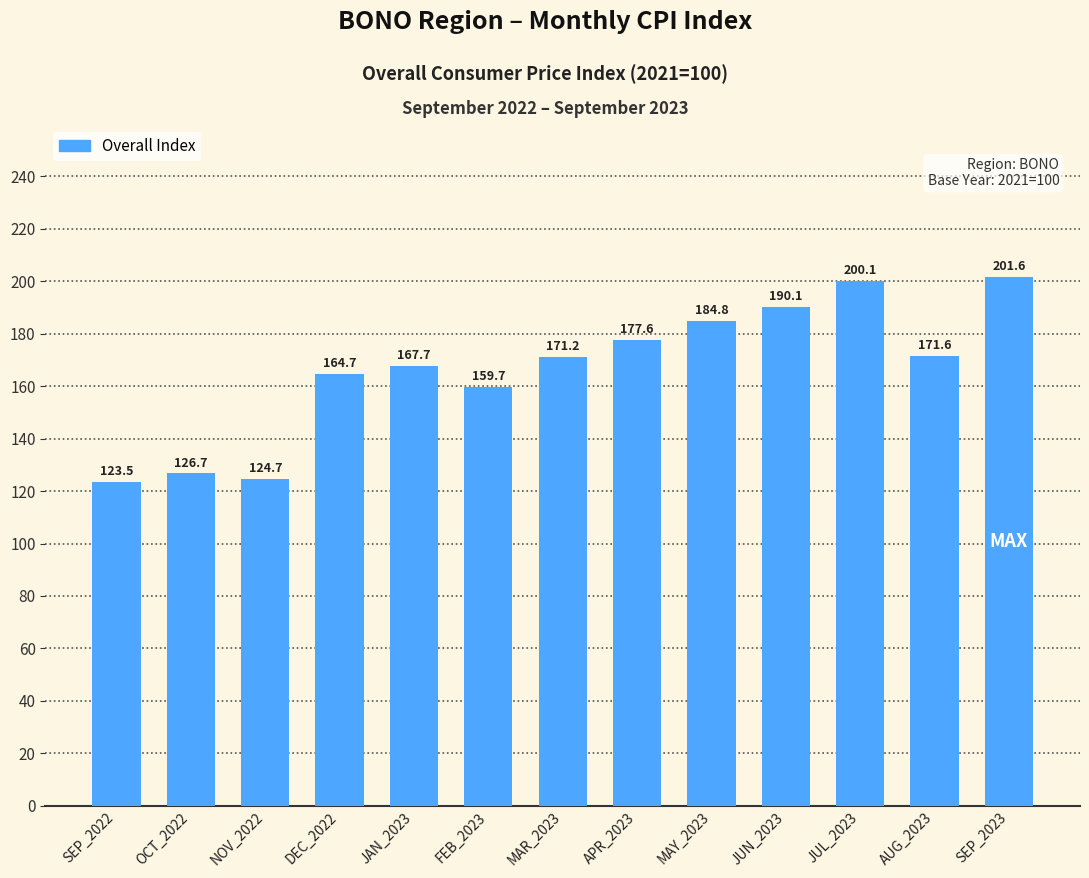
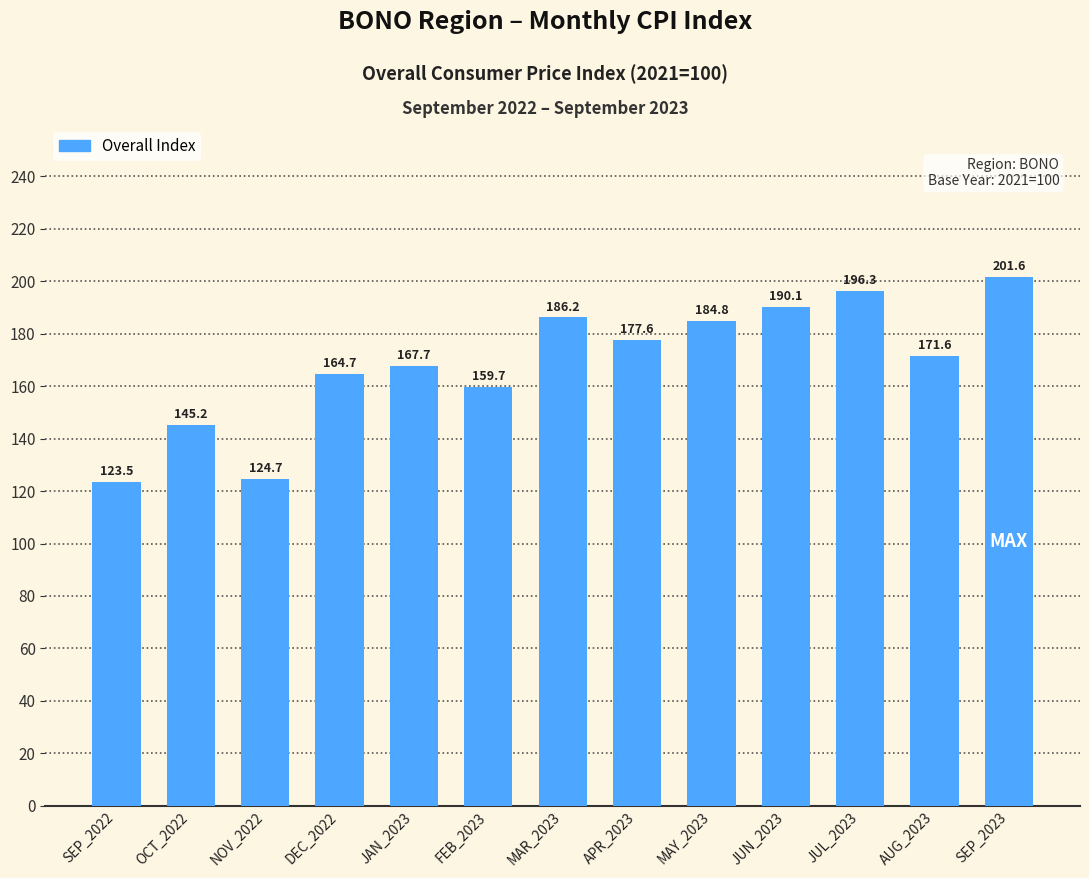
OCT_2022: 126.7 -> 145.2
MAR_2023: 171.2 -> 186.2
JUL_2023: 200.1 -> 196.3
